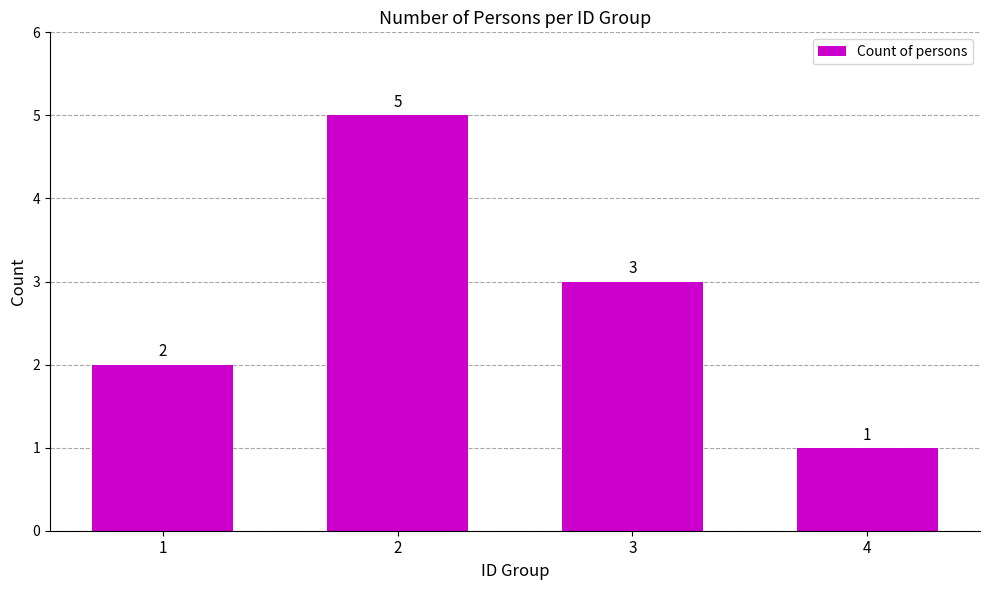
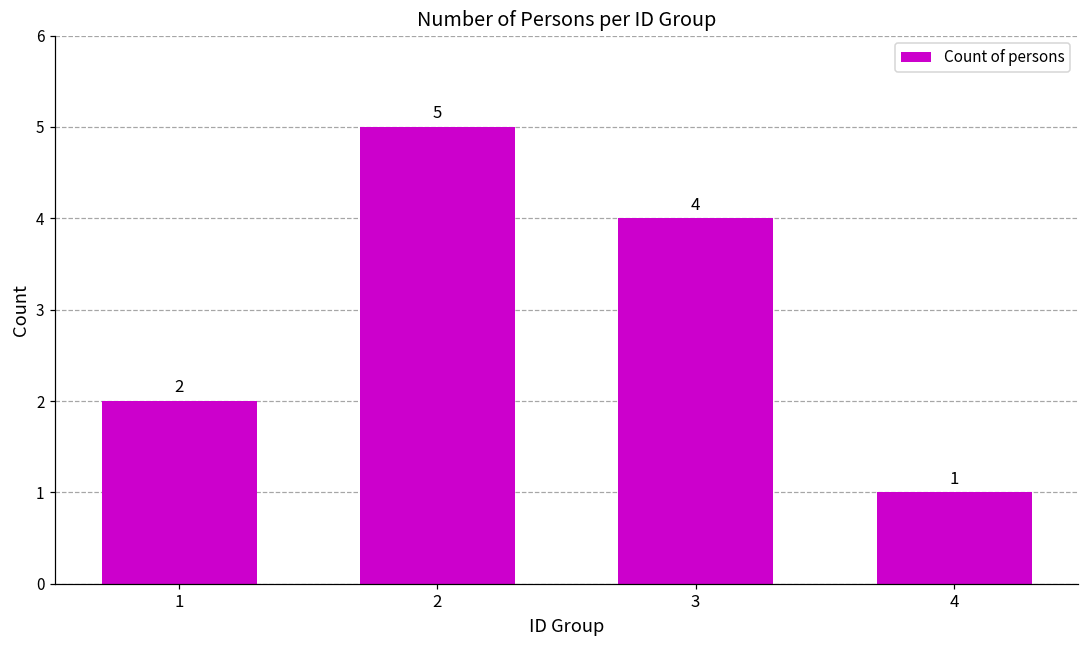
3: 3 -> 4
